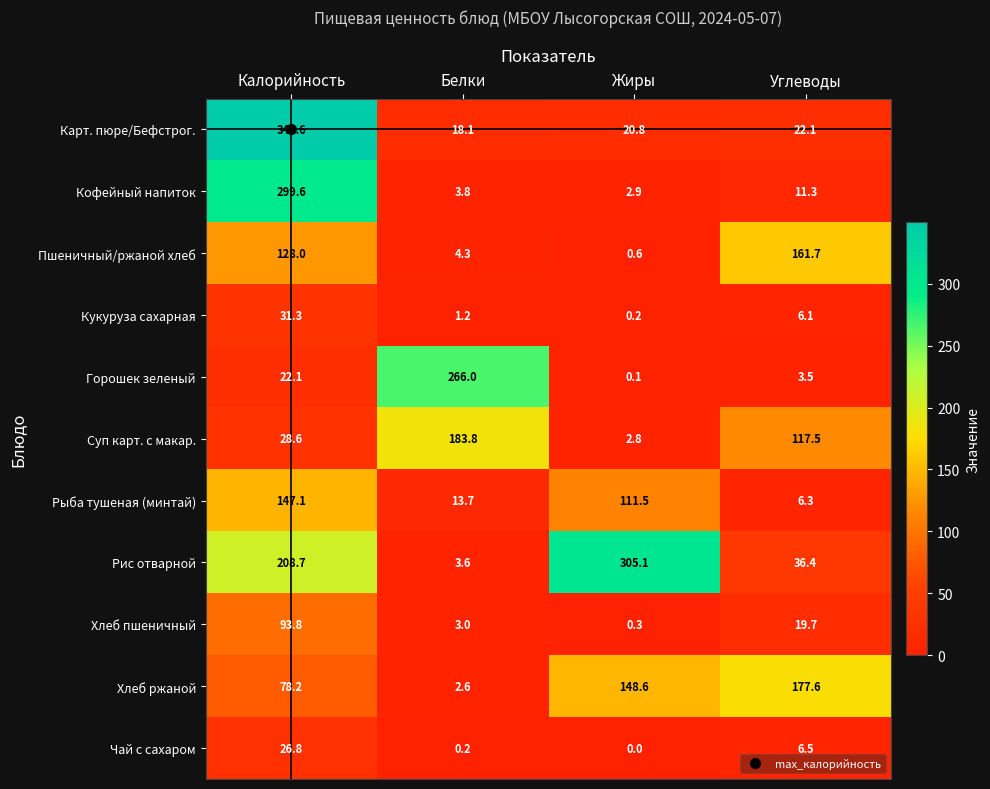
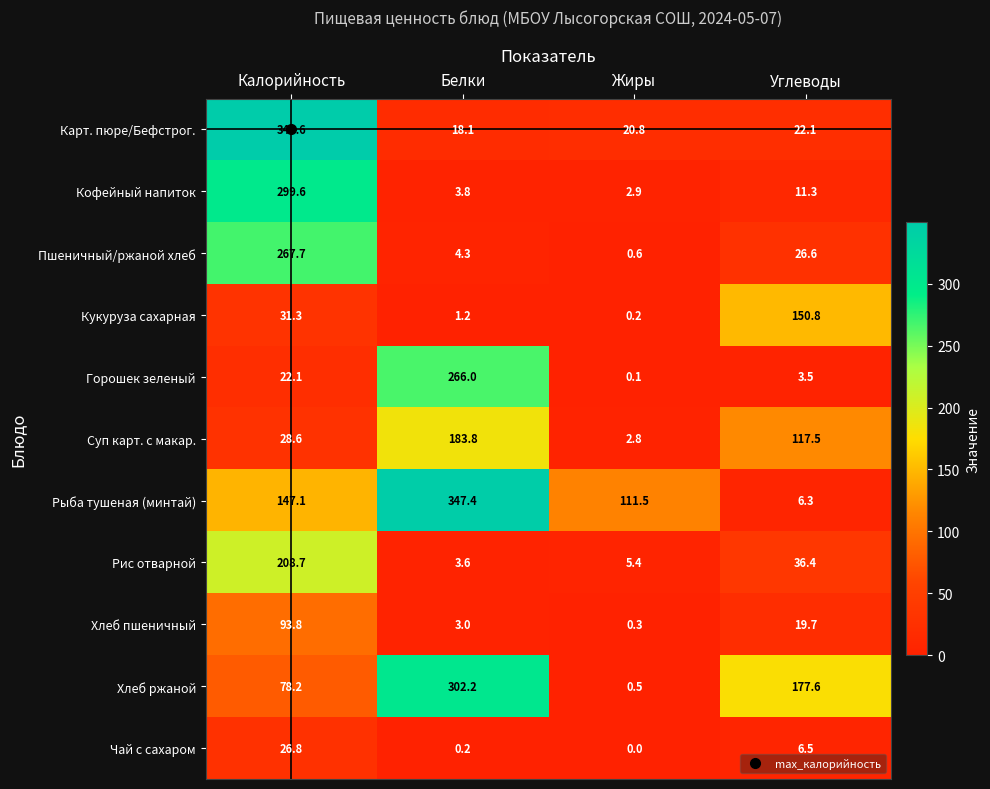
Пшеничный/ржаной хлеб, Калорийность: 128.0 -> 267.7
Пшеничный/ржаной хлеб, Углеводы: 161.7 -> 26.6
Кукуруза сахарная, Углеводы: 6.1 -> 150.8
Рыба тушеная (минтай), Белки: 13.7 -> 347.4
Рис отварной, Жиры: 305.1 -> 5.4
Хлеб ржаной, Белки: 2.6 -> 302.2
Хлеб ржаной, Жиры: 148.6 -> 0.5
